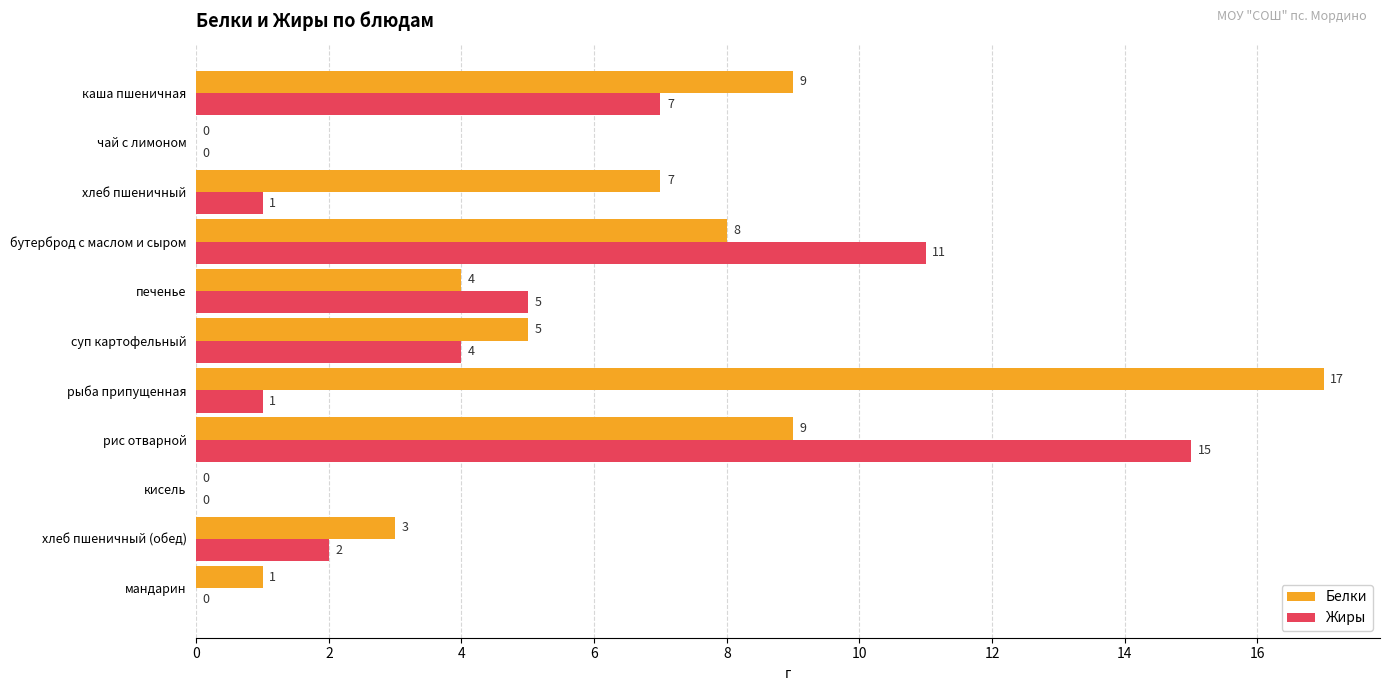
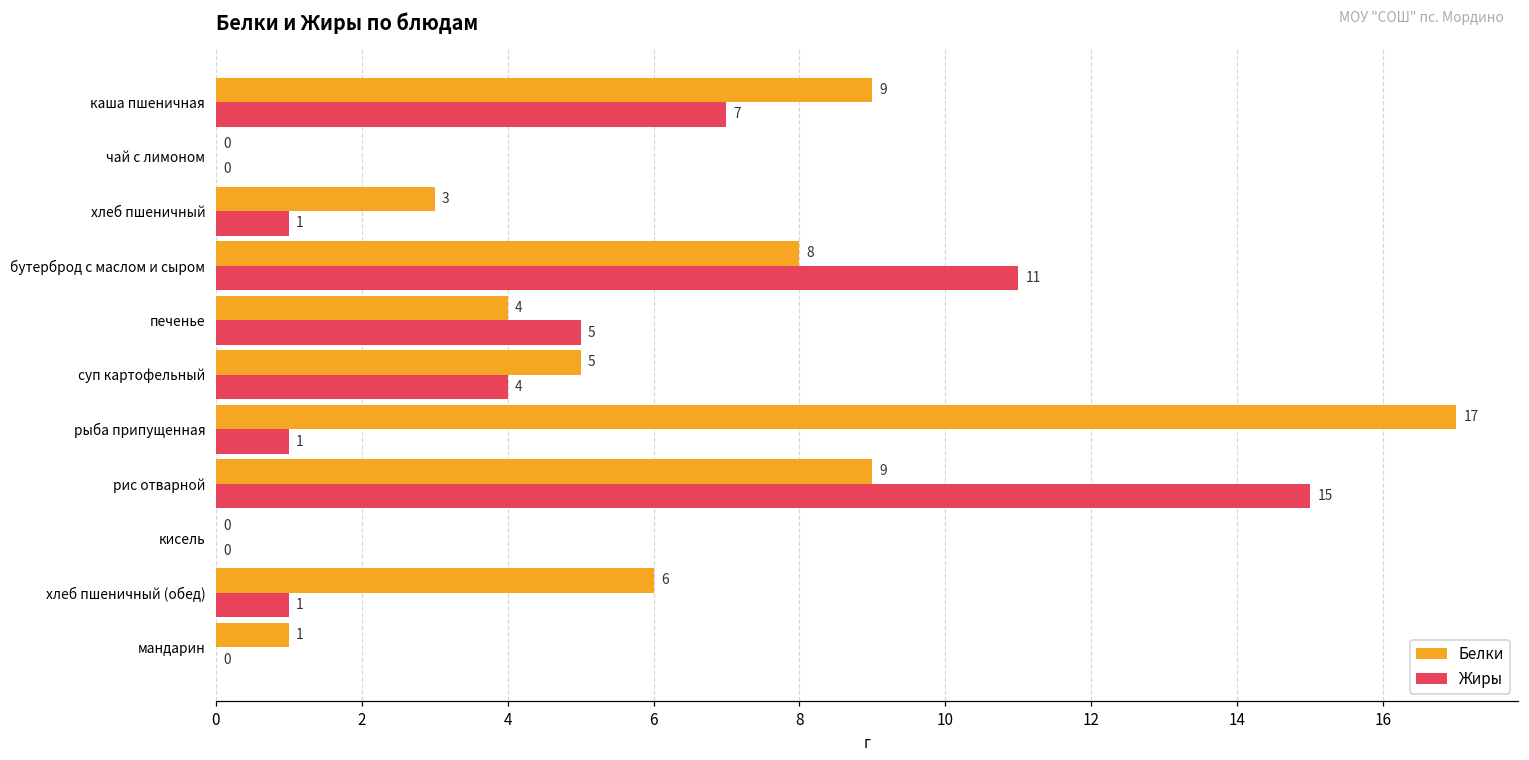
Белки, хлеб пшеничный: 7 -> 3
Белки, хлеб пшеничный (обед): 3 -> 6
Жиры, хлеб пшеничный (обед): 2 -> 1
